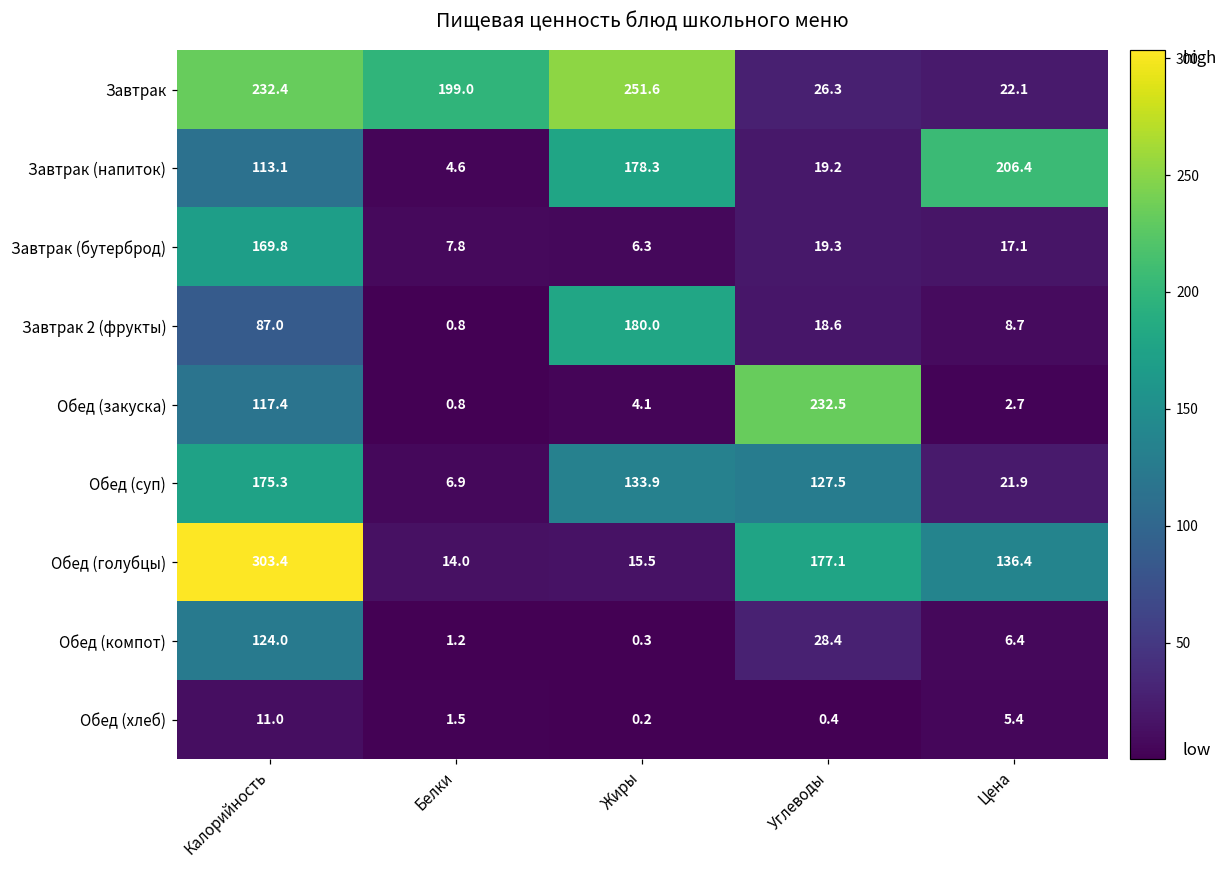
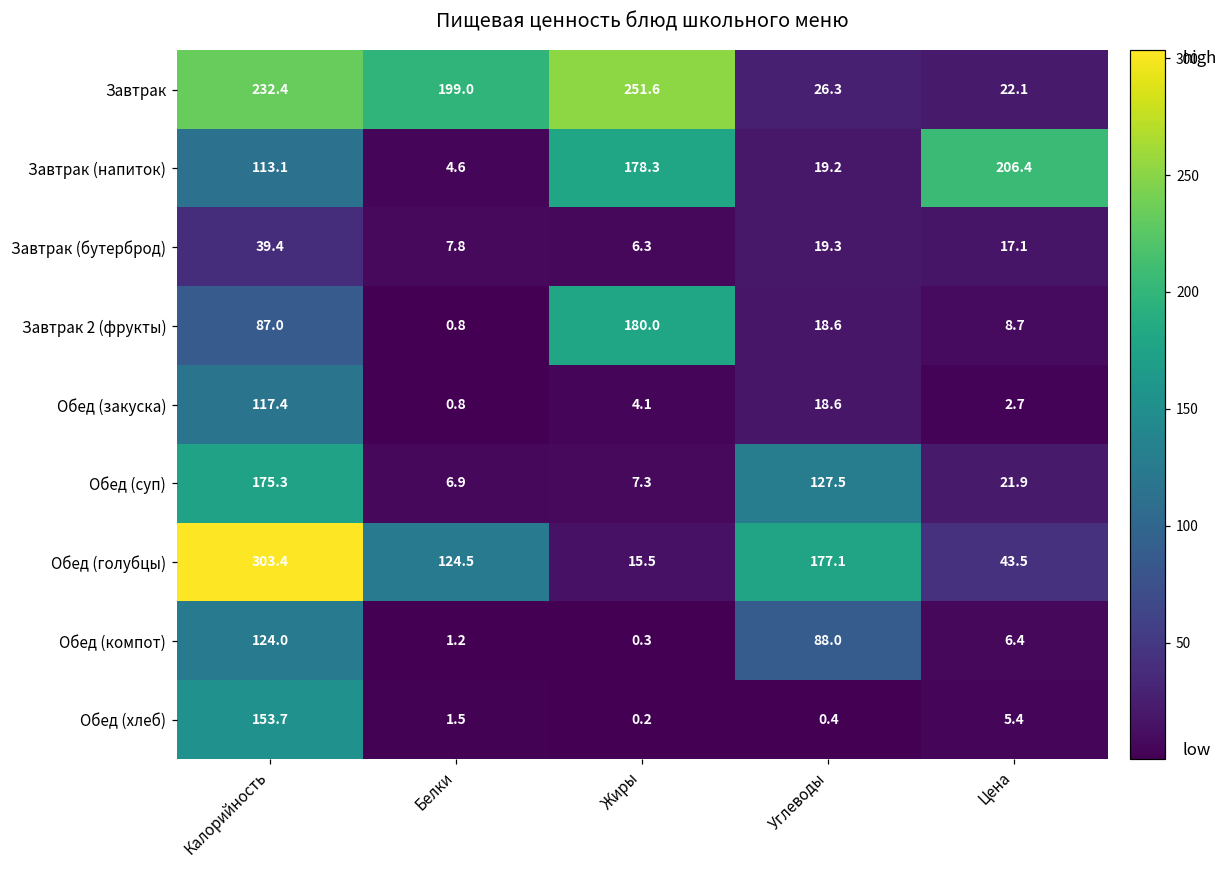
Завтрак (бутерброд), Калорийность: 169.8 -> 39.4
Обед (закуска), Углеводы: 232.5 -> 18.6
Обед (суп), Жиры: 133.9 -> 7.3
Обед (голубцы), Белки: 14.0 -> 124.5
Обед (голубцы), Цена: 136.4 -> 43.5
Обед (компот), Углеводы: 28.4 -> 88.0
Обед (хлеб), Калорийность: 11.0 -> 153.7
